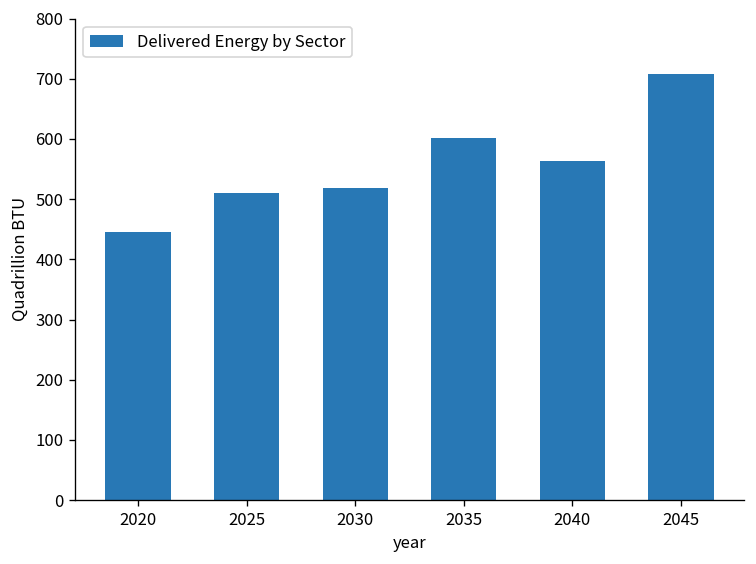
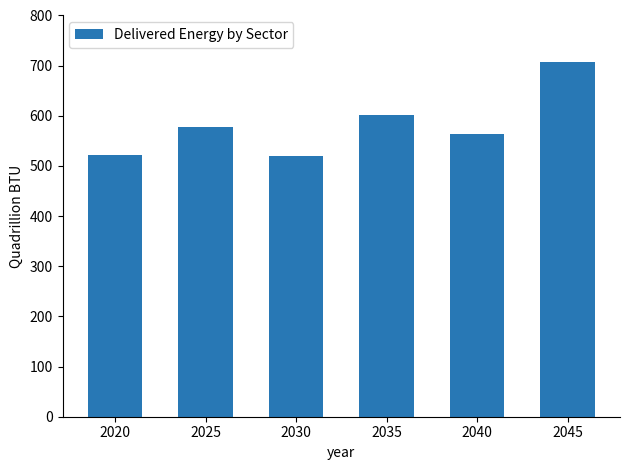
2020: 450 -> 520
2025: 510 -> 580
